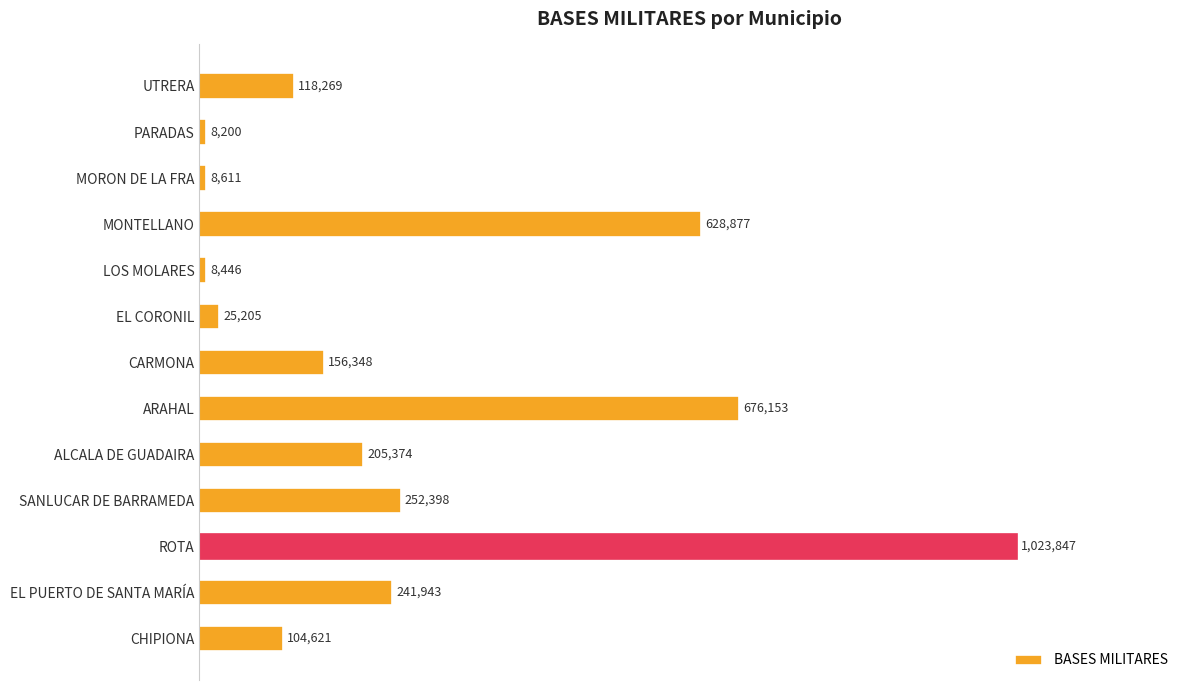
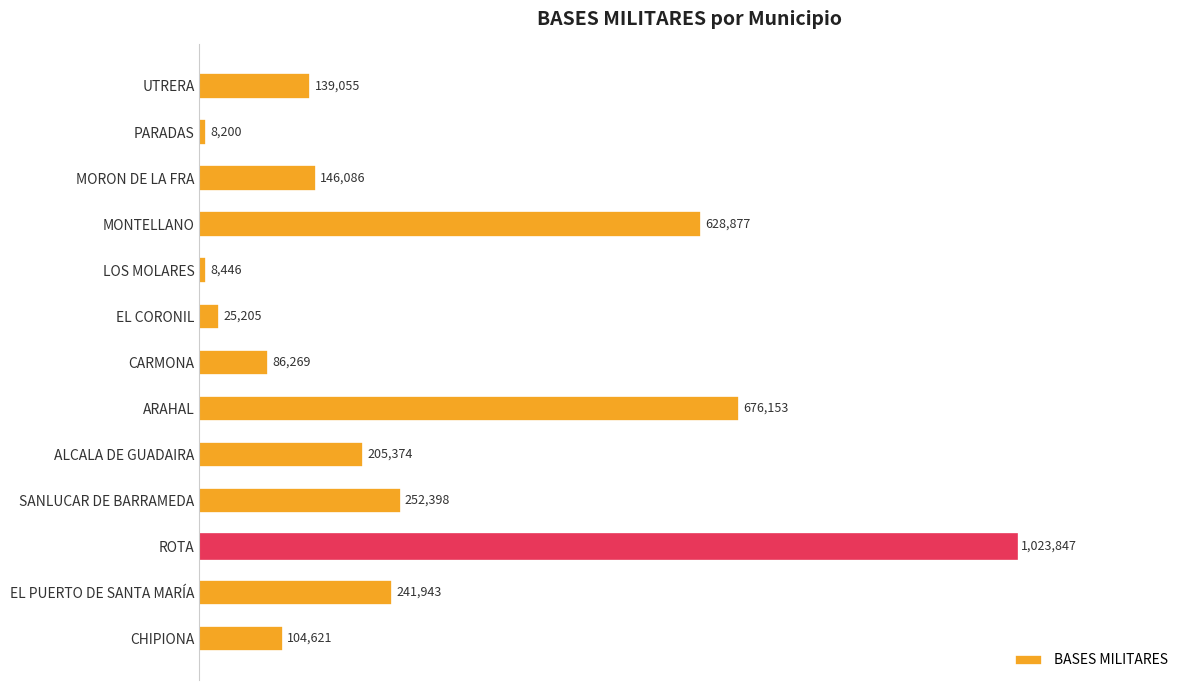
UTRERA: 118,269 -> 139,055
MORON DE LA FRA: 8,611 -> 146,086
CARMONA: 156,348 -> 86,269
